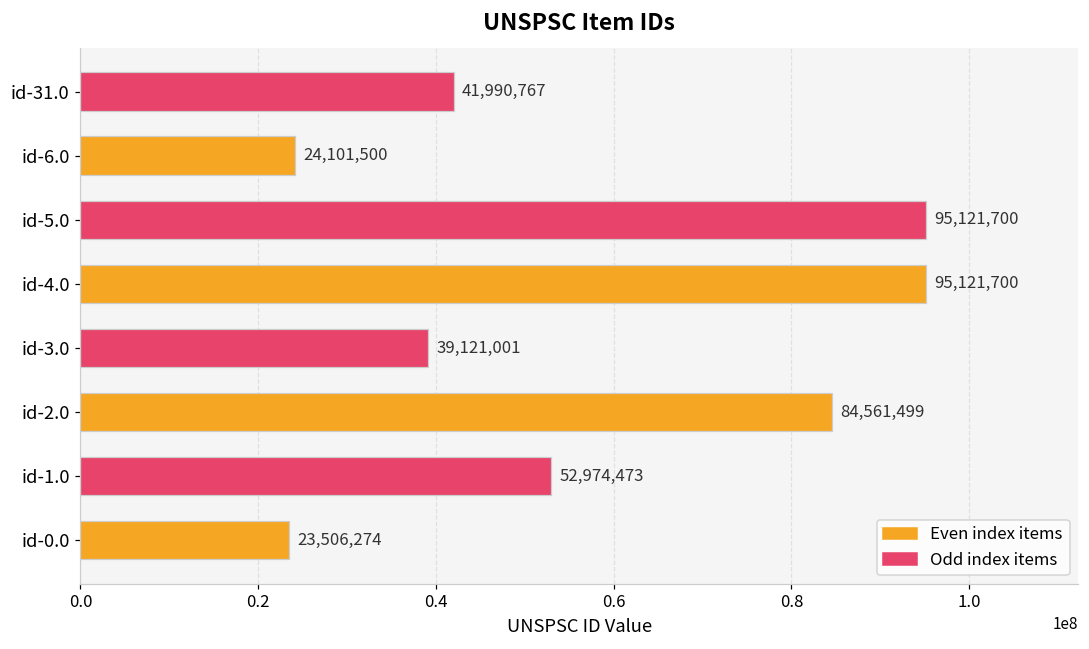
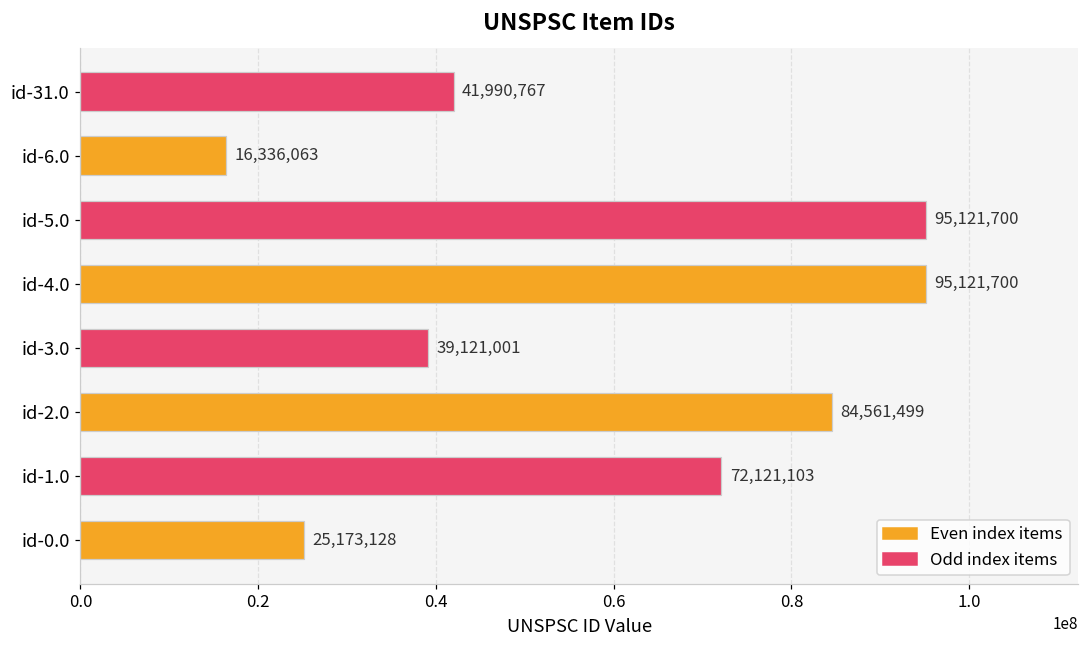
id-6.0: 24,101,500 -> 16,336,063
id-1.0: 52,974,473 -> 72,121,103
id-0.0: 23,506,274 -> 25,173,128
